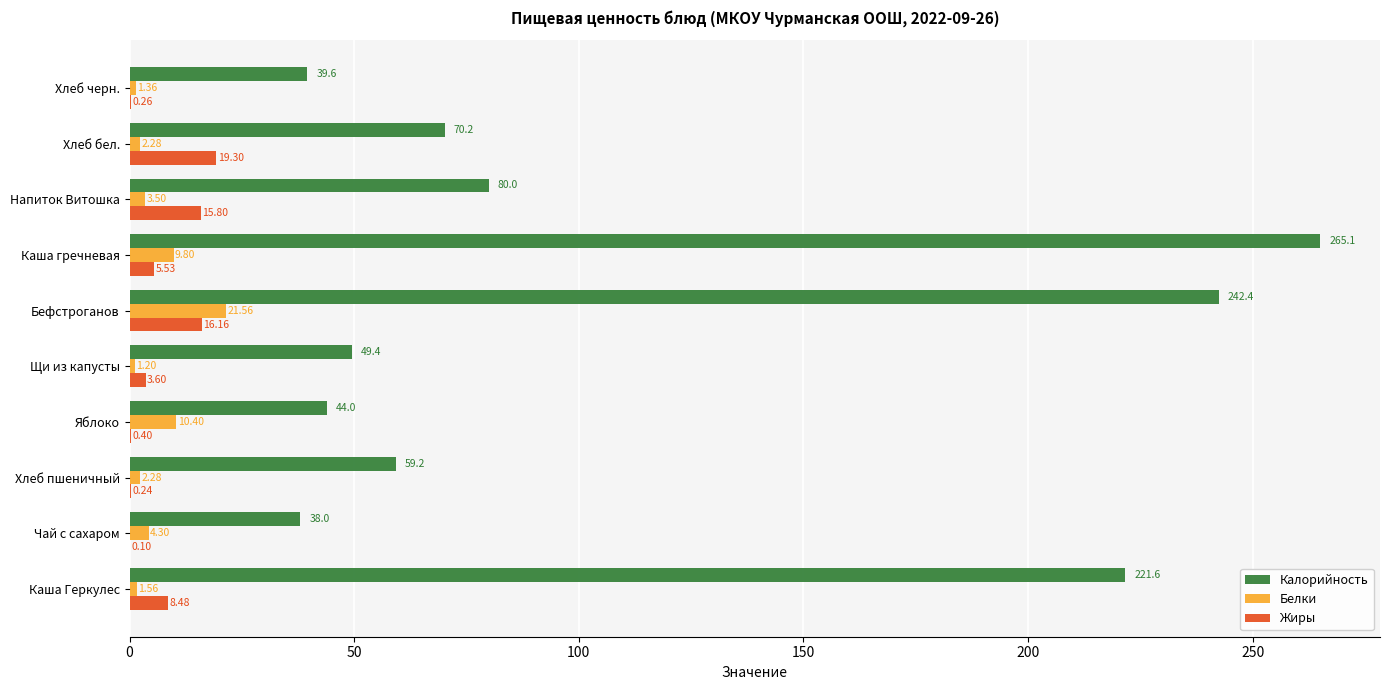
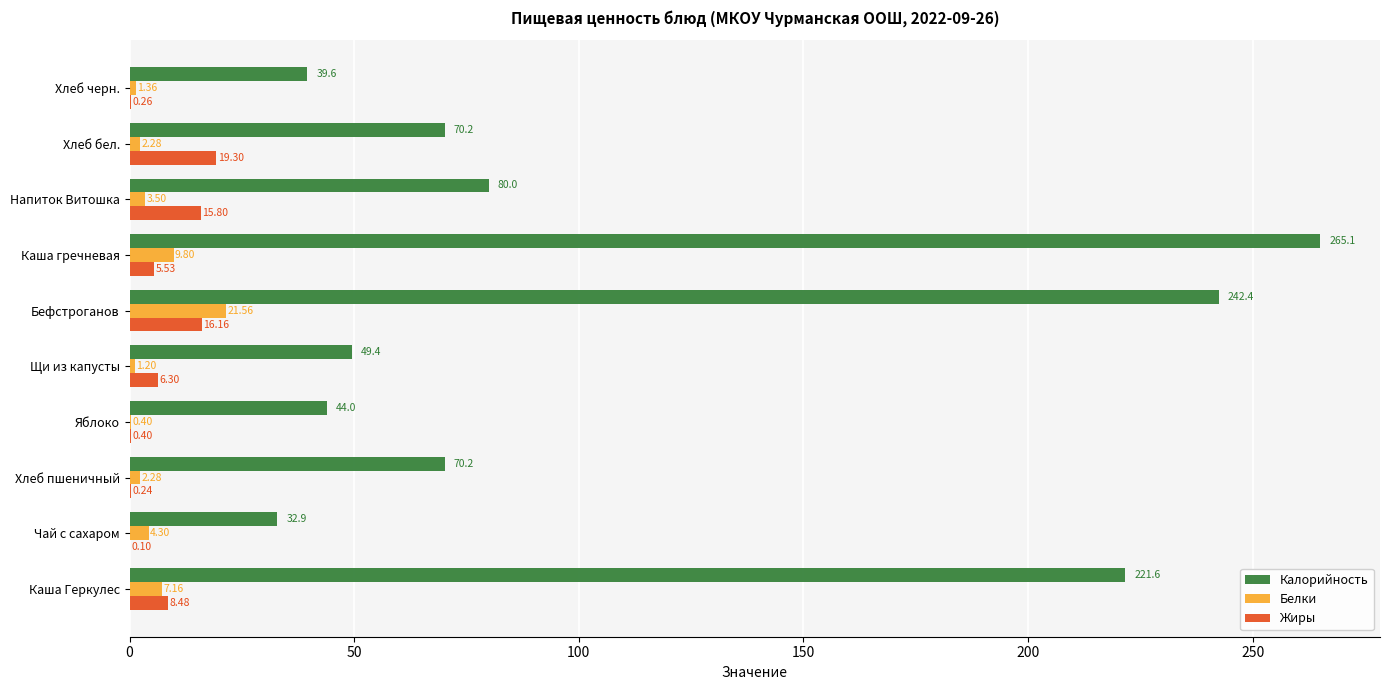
Жиры, Щи из капусты: 3.60 -> 6.30
Белки, Яблоко: 10.40 -> 0.40
Калорийность, Хлеб пшеничный: 59.2 -> 70.2
Калорийность, Чай с сахаром: 38.0 -> 32.9
Белки, Каша Геркулес: 1.56 -> 7.16
